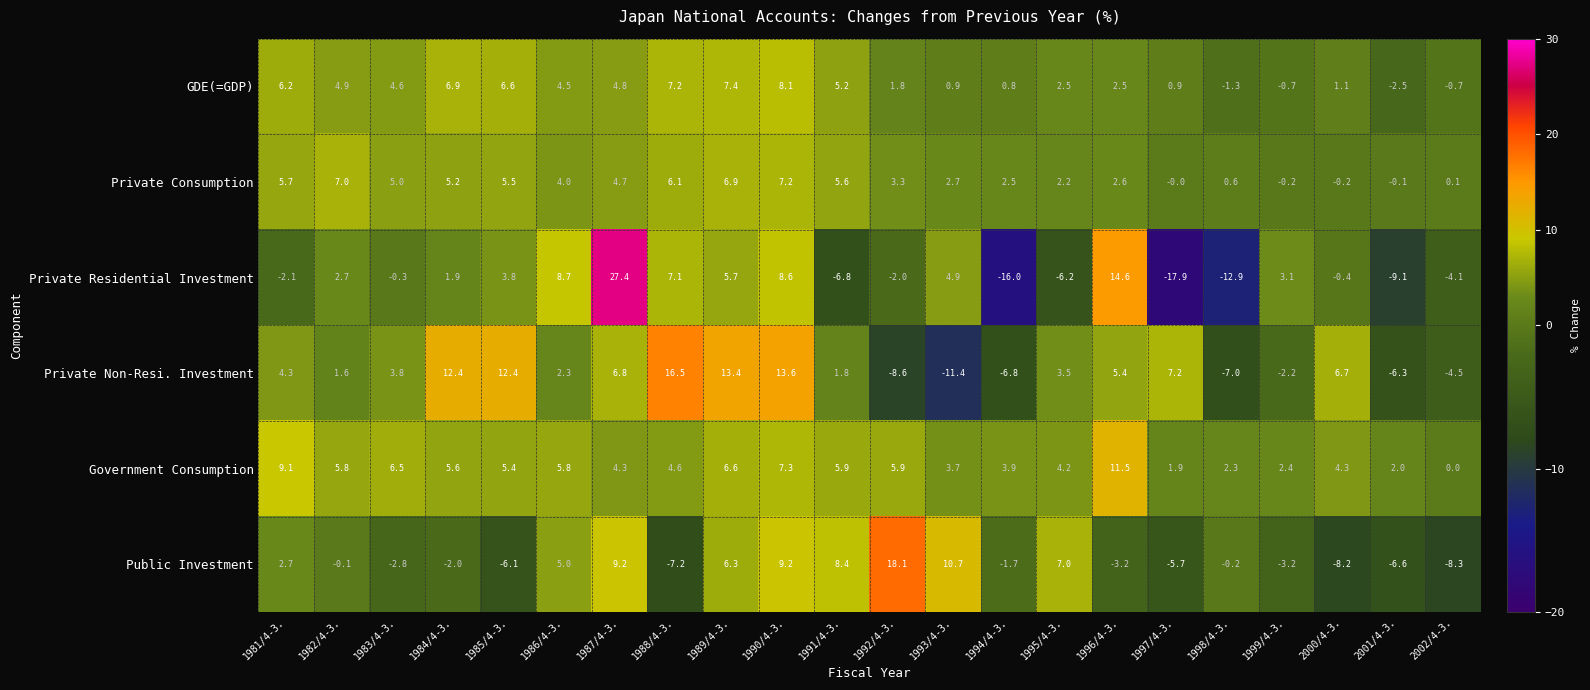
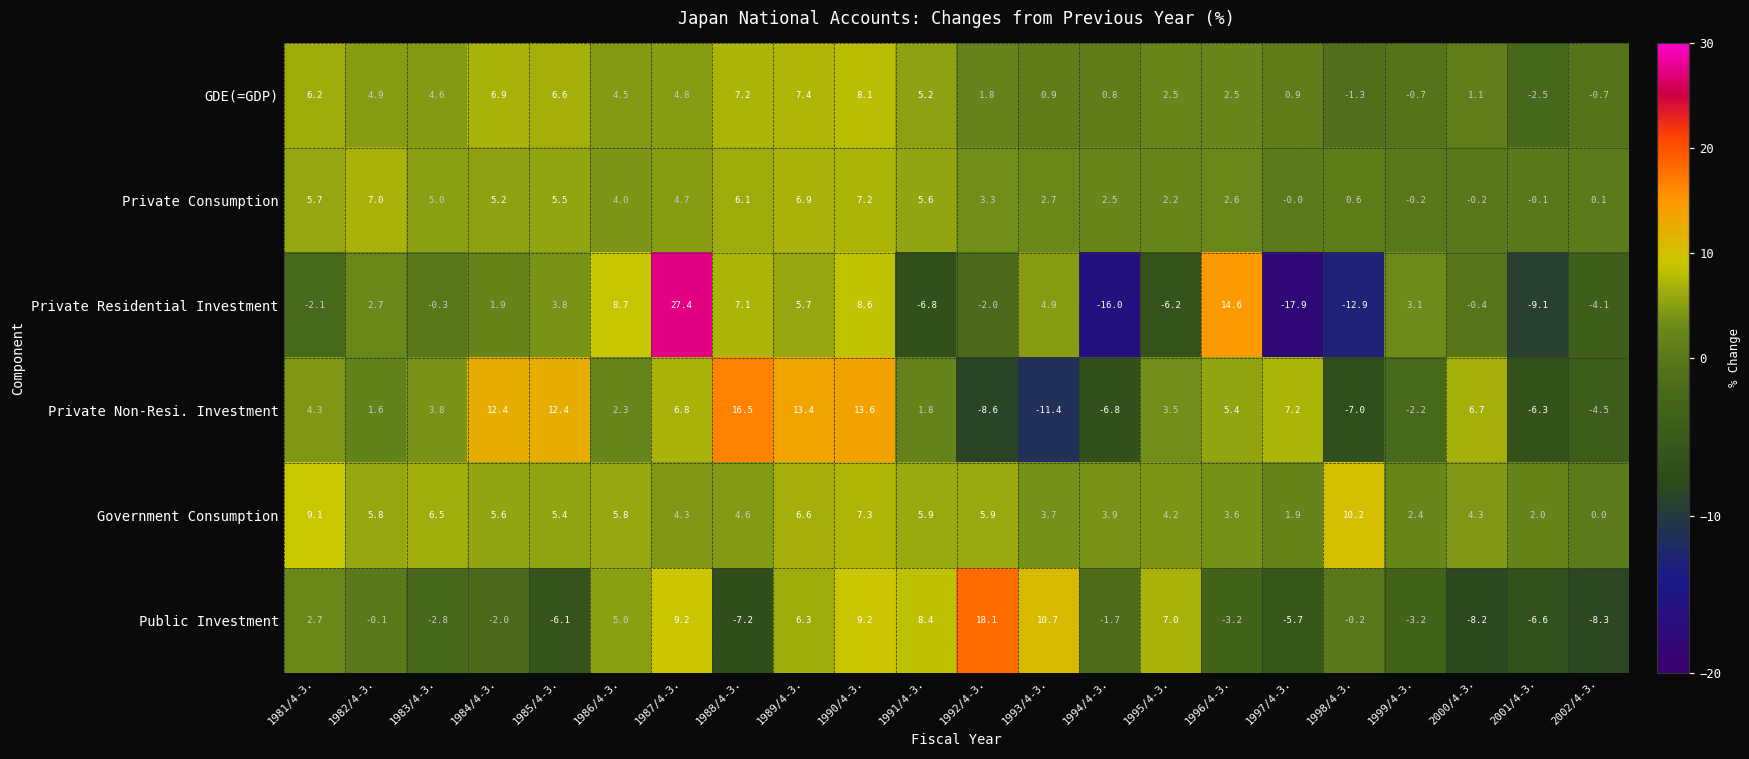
Government Consumption, 1996/4-3.: 11.5 -> 3.6
Government Consumption, 1998/4-3.: 2.3 -> 10.2
